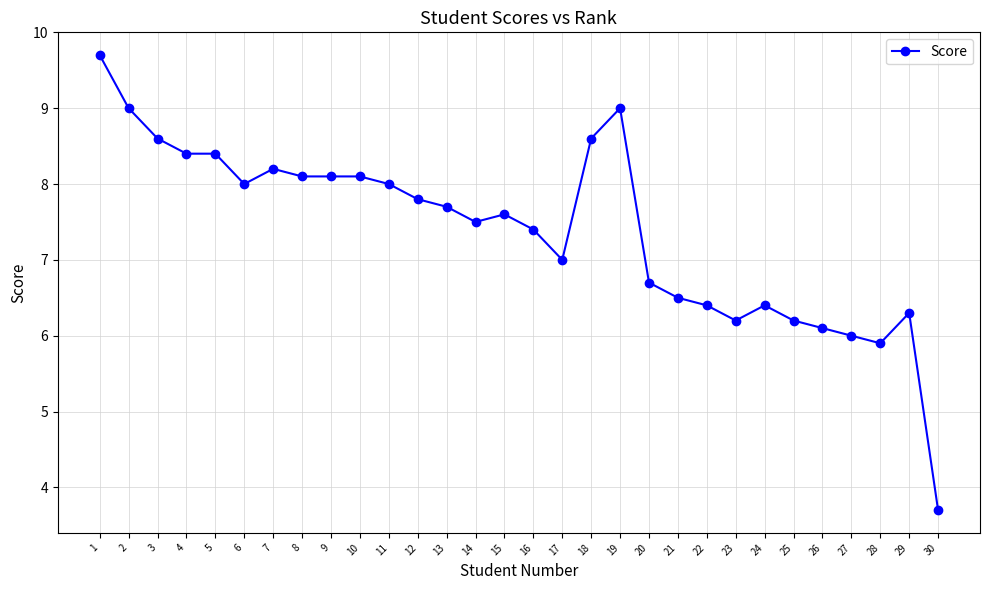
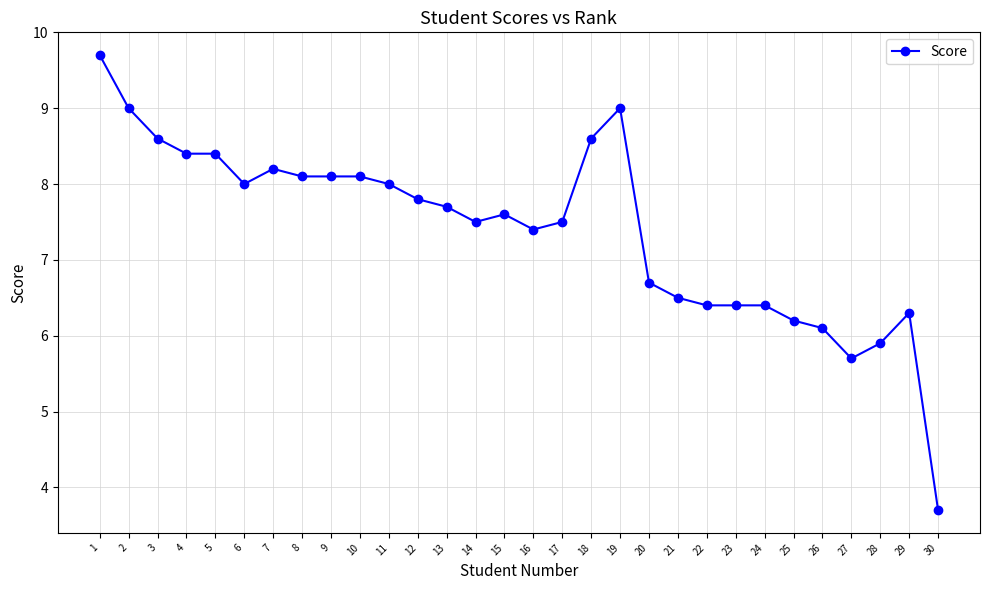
17: 7.0 -> 7.5
23: 6.2 -> 6.4
27: 6.0 -> 5.7
